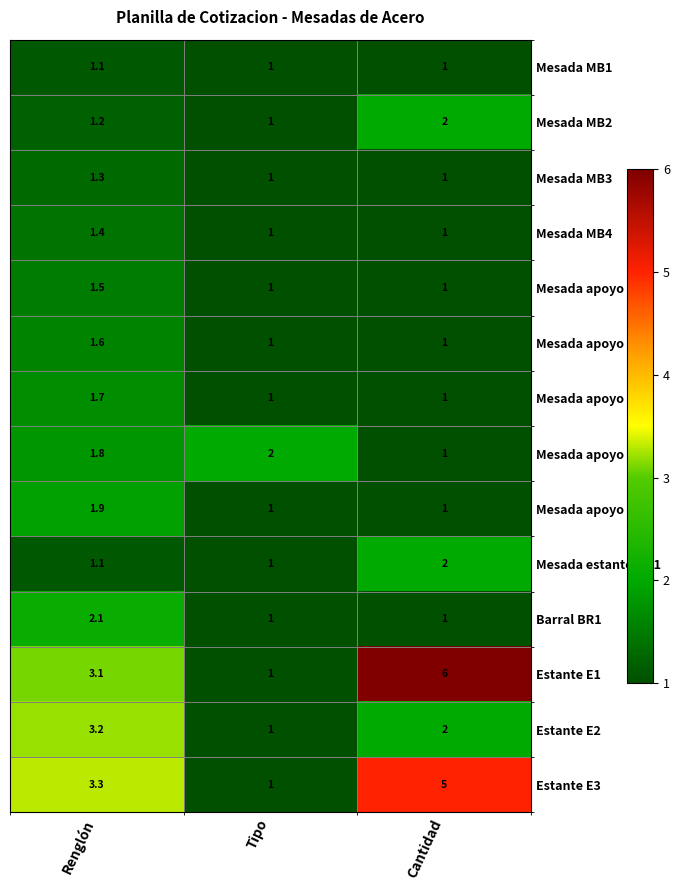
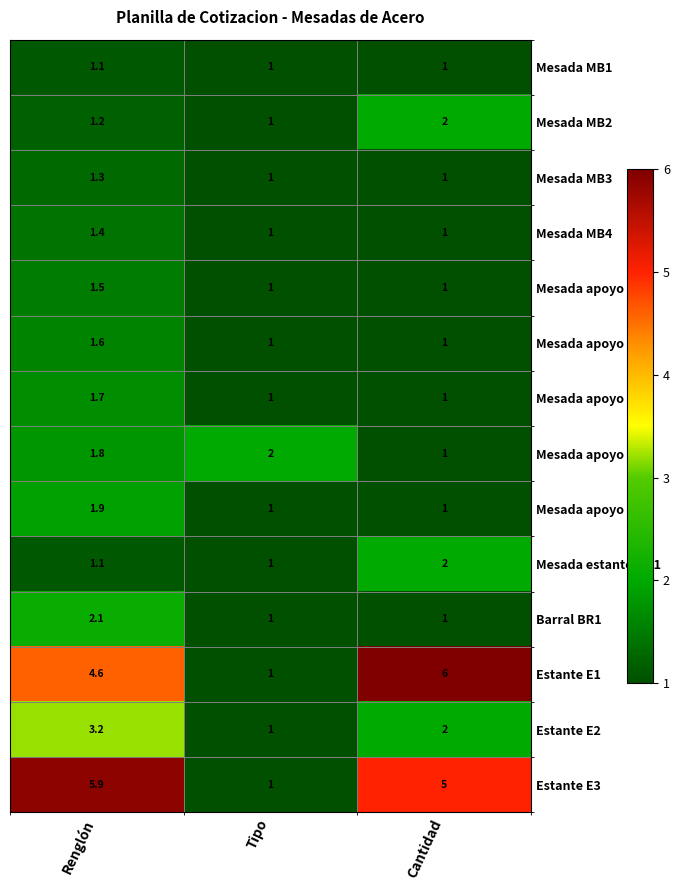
Estante E1, Renglón: 3.1 -> 4.6
Estante E3, Renglón: 3.3 -> 5.9
